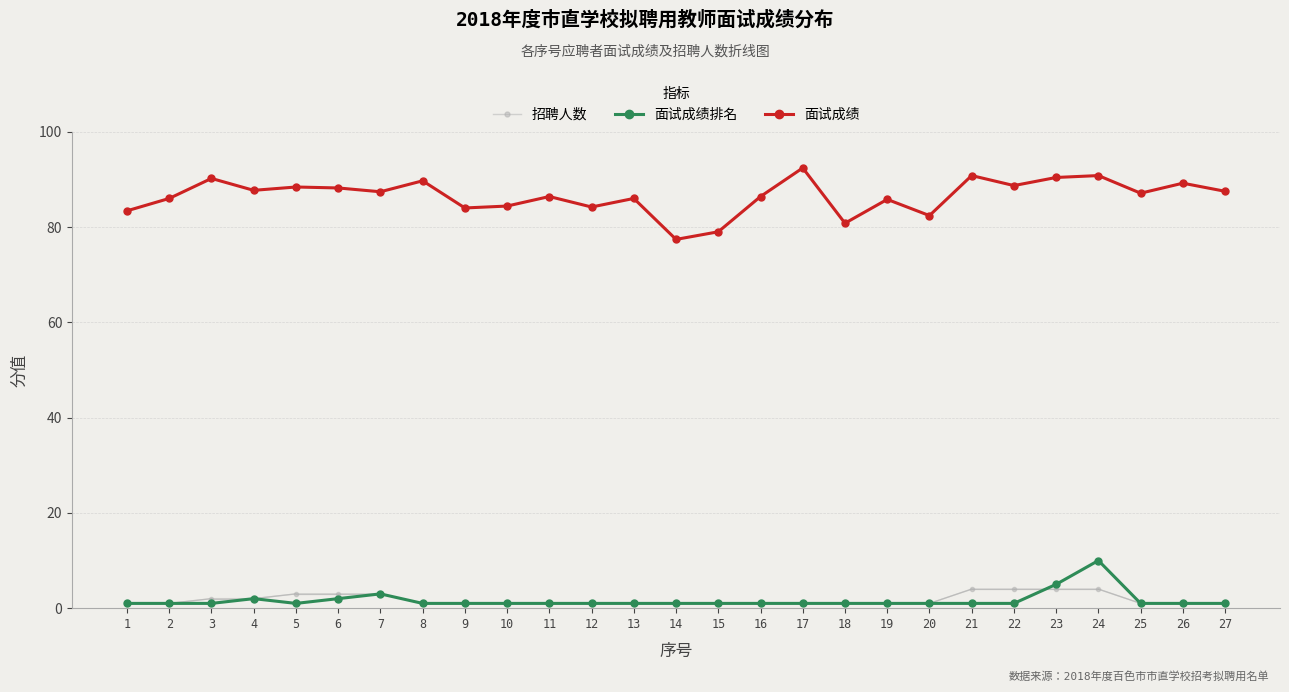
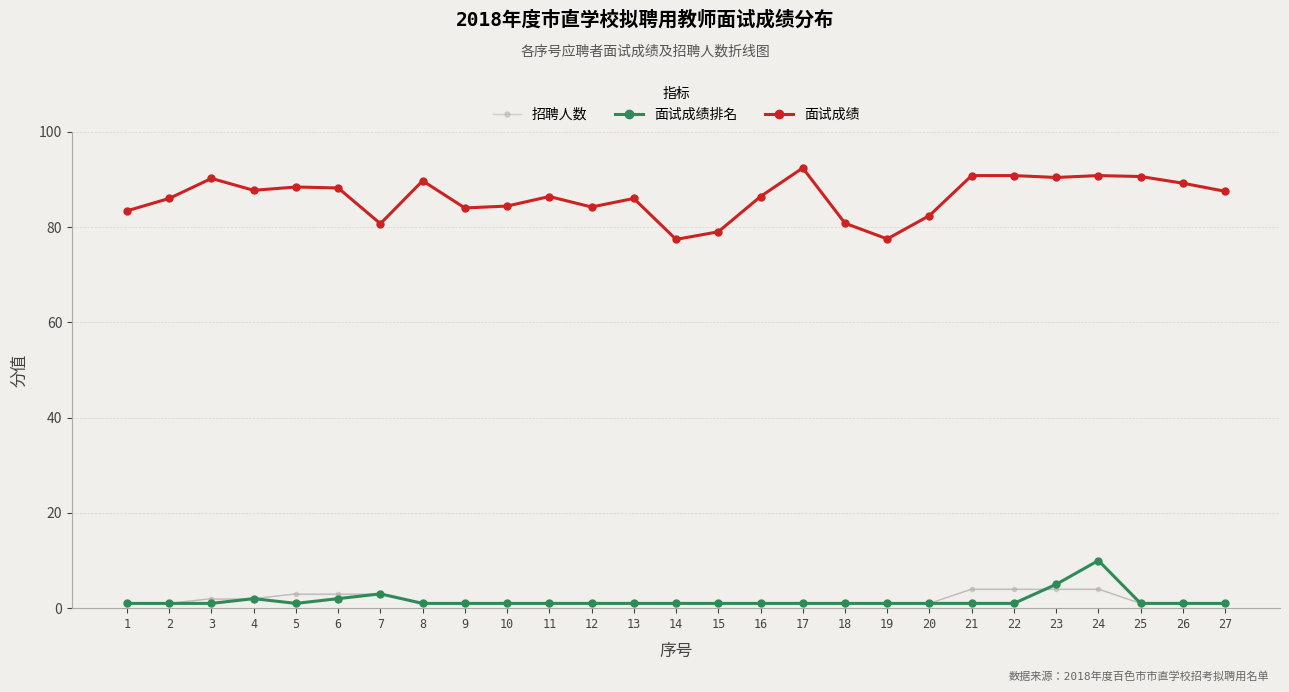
面试成绩, 7: 87 -> 81
面试成绩, 19: 86 -> 78
面试成绩, 22: 89 -> 91
面试成绩, 25: 87 -> 91
